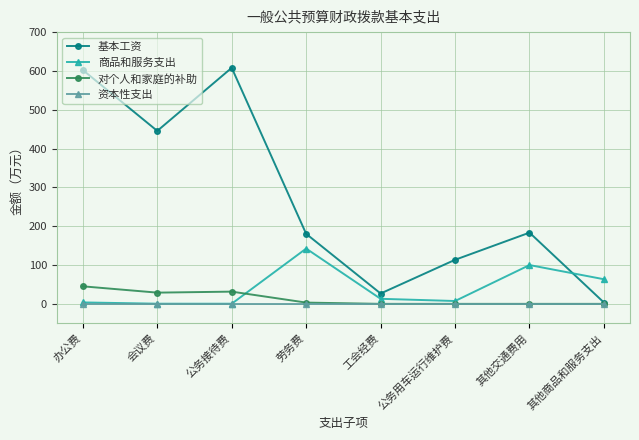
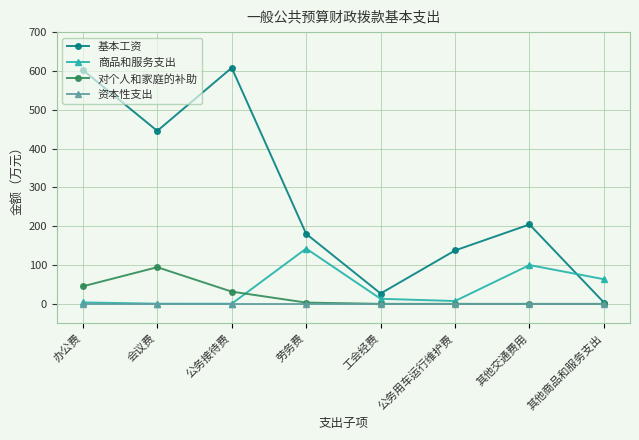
对个人和家庭的补助, 会议费: 30 -> 90
基本工资, 公务用车运行维护费: 110 -> 140
基本工资, 其他交通费用: 180 -> 200
